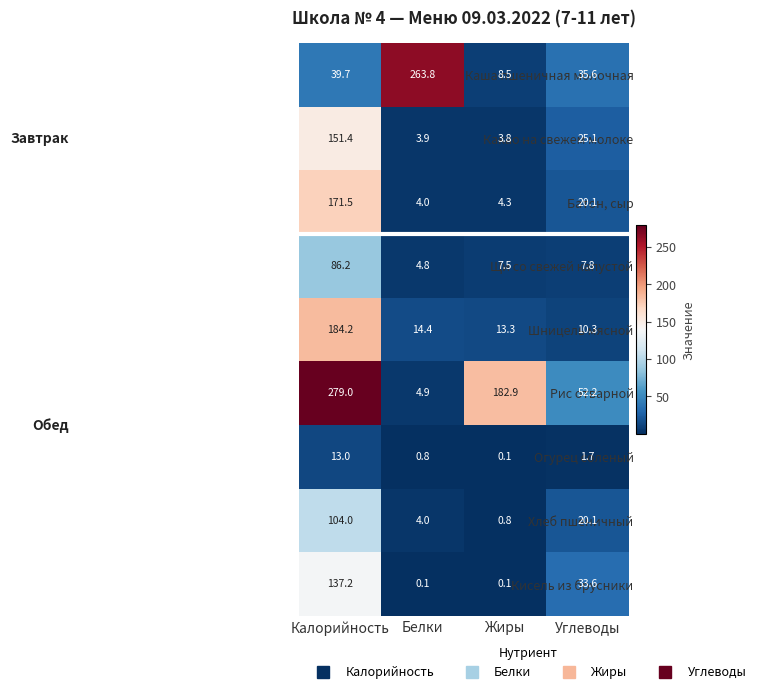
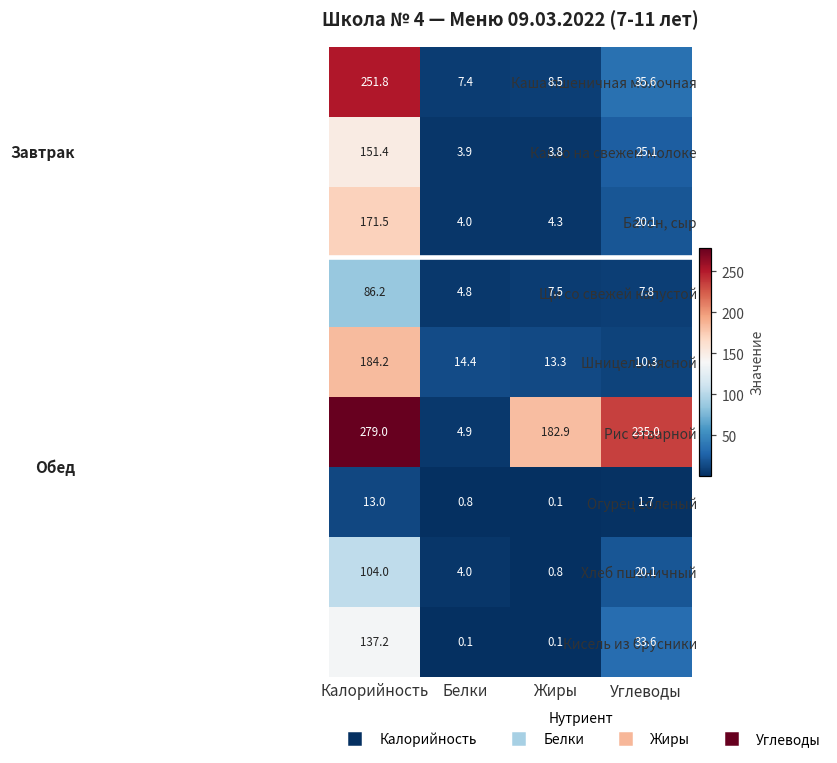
Каша пшеничная молочная, Калорийность: 39.7 -> 251.8
Каша пшеничная молочная, Белки: 263.8 -> 7.4
Рис отварной, Углеводы: 52.2 -> 235.0
